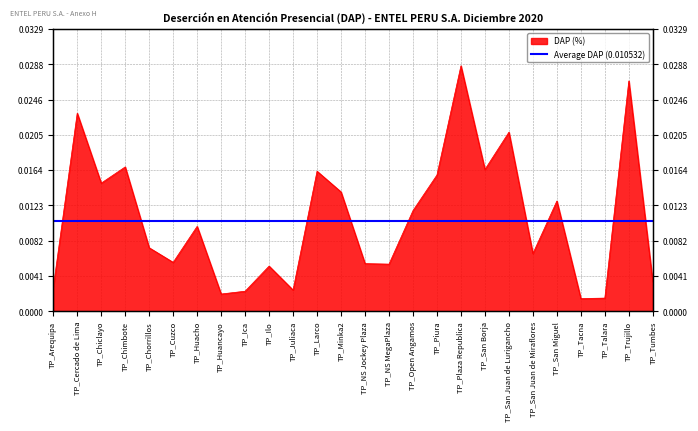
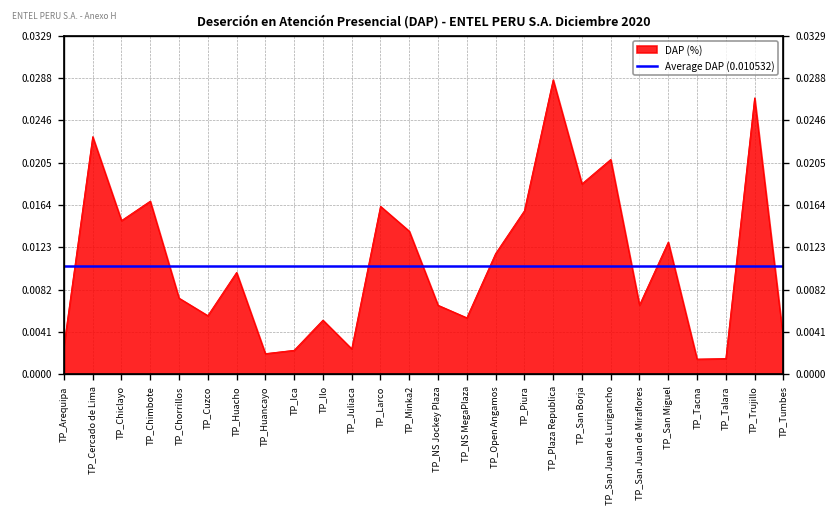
DAP (%), TP_NS Jockey Plaza: 0.006 -> 0.007
DAP (%), TP_San Borja: 0.017 -> 0.018
